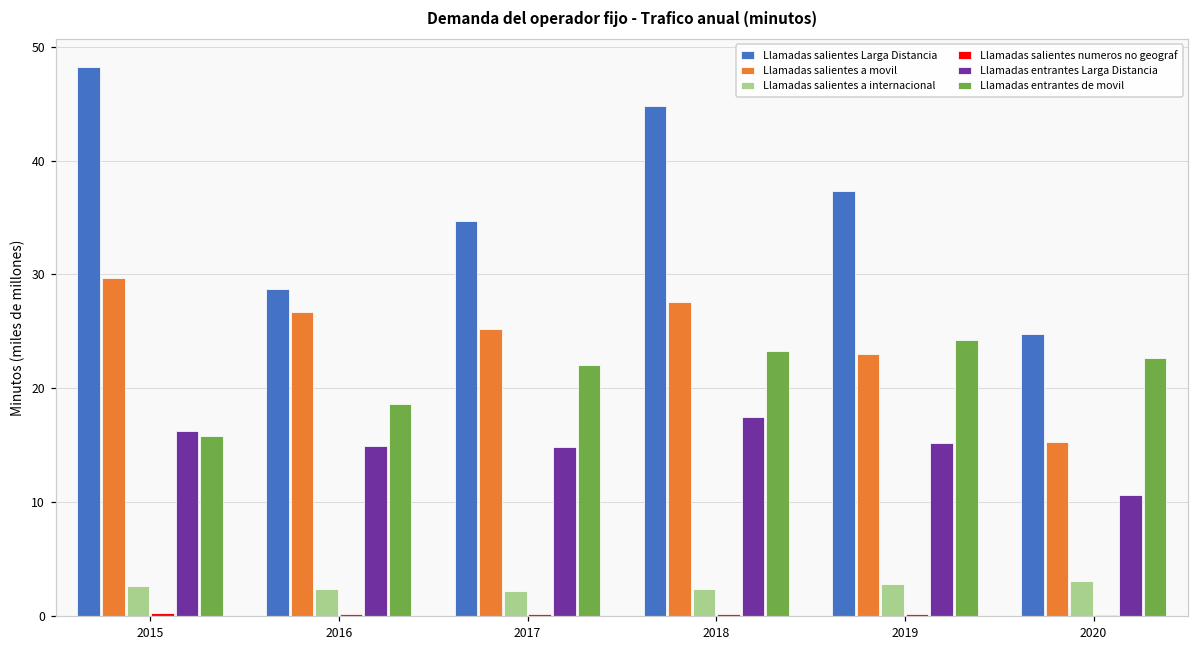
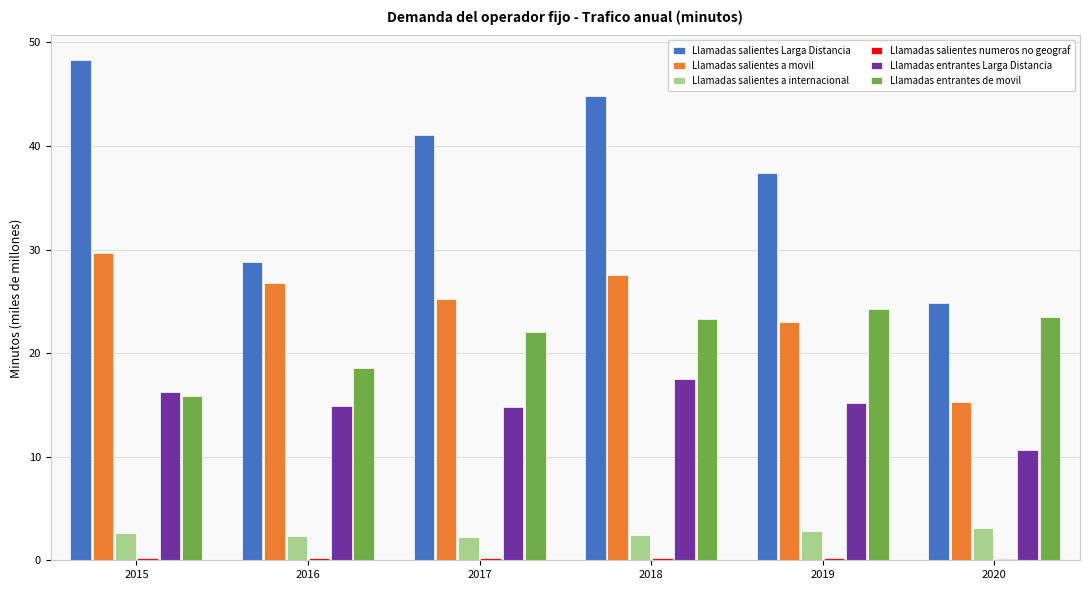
Llamadas salientes Larga Distancia, 2017: 34.7 -> 41.0
Llamadas entrantes de movil, 2020: 22.6 -> 23.5
